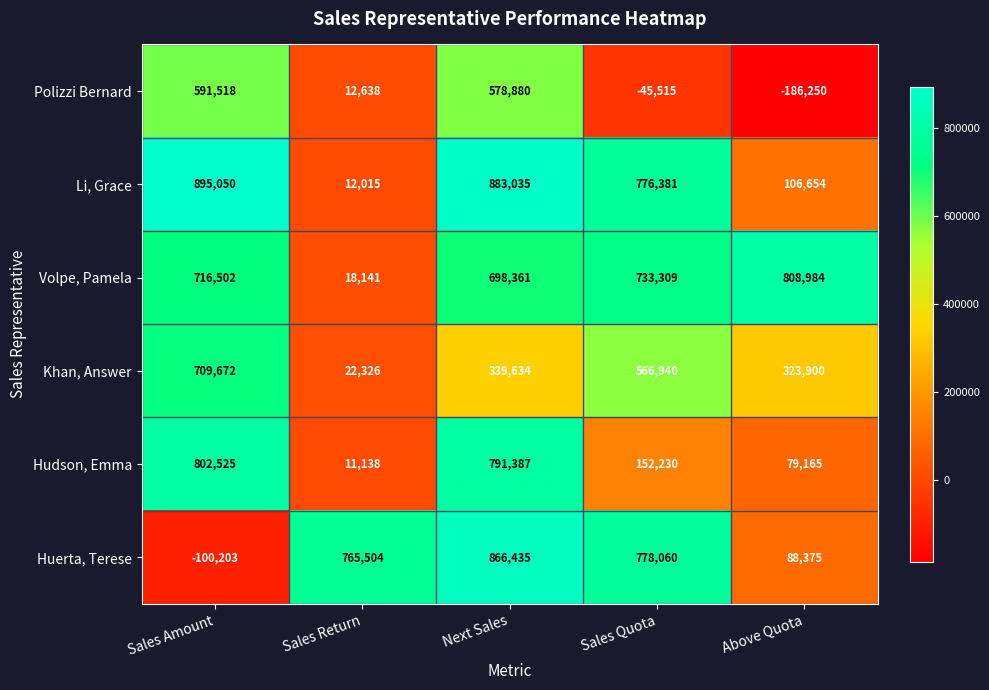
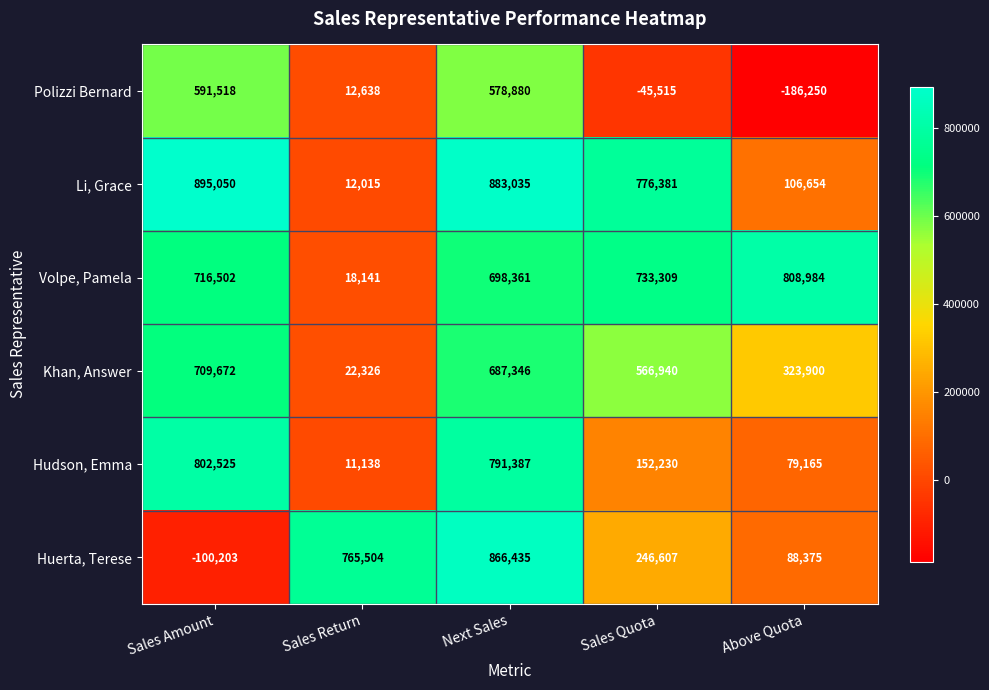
Khan, Answer, Next Sales: 339,634 -> 687,346
Huerta, Terese, Sales Quota: 778,060 -> 246,607
